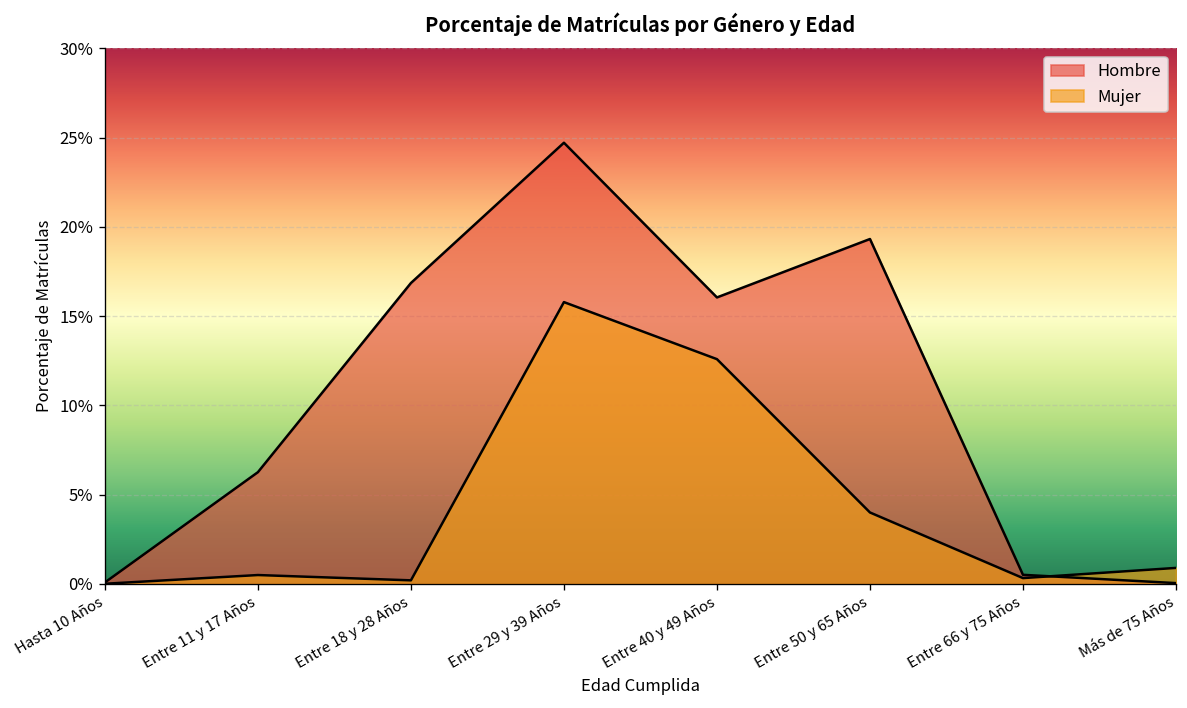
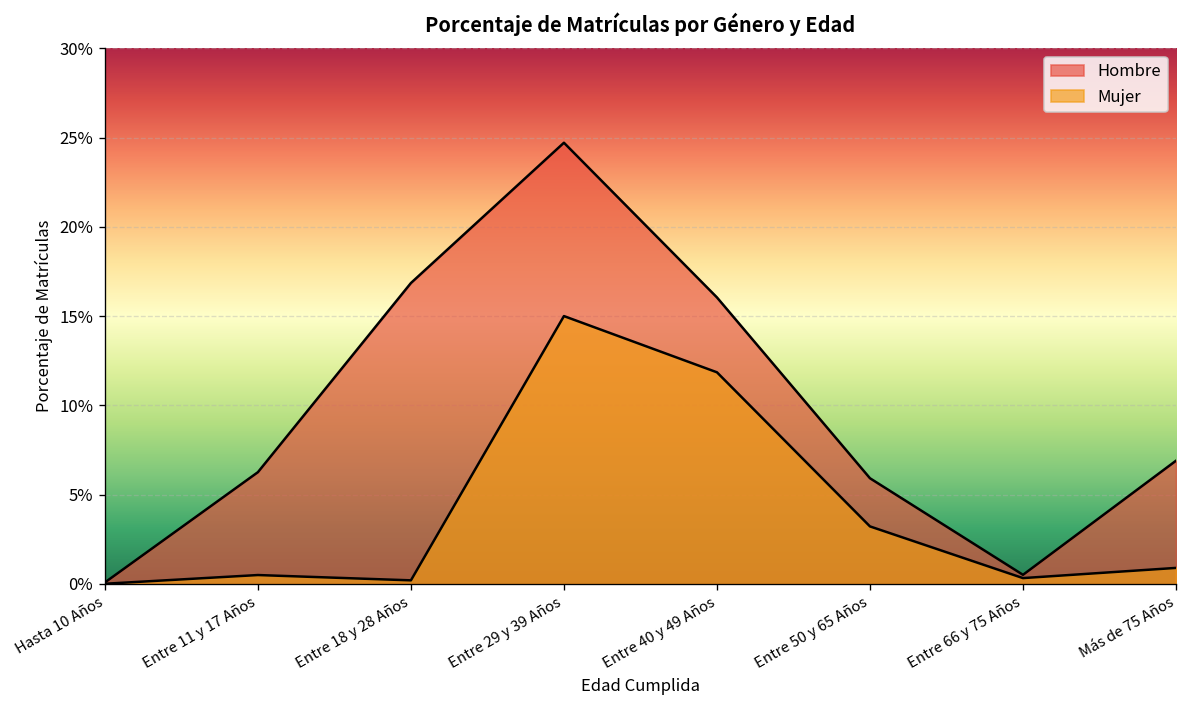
Mujer, Entre 29 y 39 Años: 15.8% -> 15.0%
Mujer, Entre 40 y 49 Años: 12.6% -> 11.9%
Hombre, Entre 50 y 65 Años: 19.3% -> 5.9%
Mujer, Entre 50 y 65 Años: 4.0% -> 3.2%
Hombre, Más de 75 Años: 0.0% -> 6.9%
